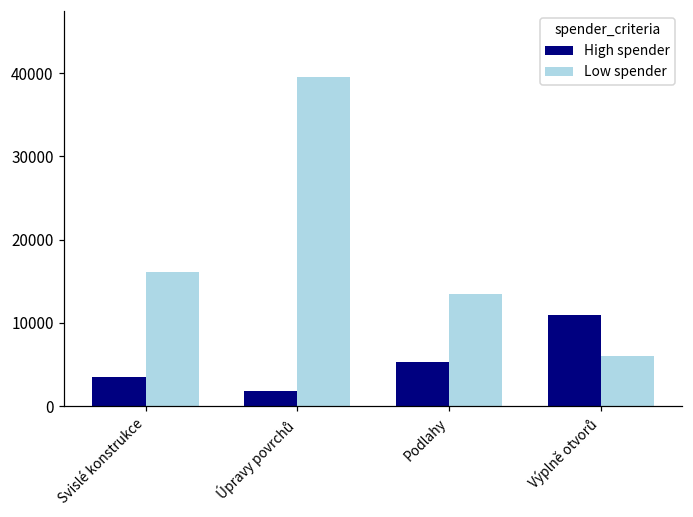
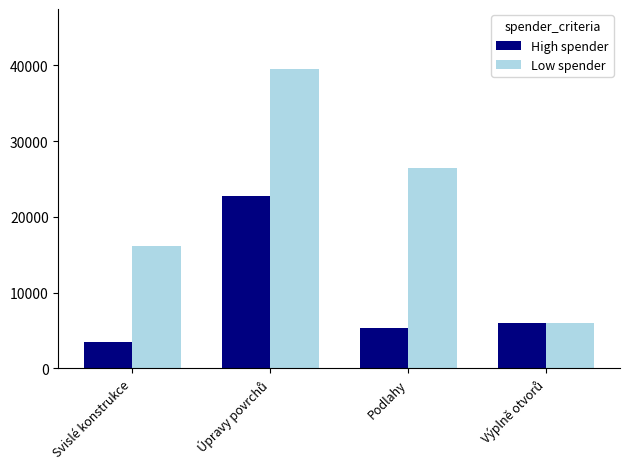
High spender, Úpravy povrchů: 2000 -> 23000
Low spender, Podlahy: 13000 -> 27000
High spender, Výplně otvorů: 11000 -> 6000
